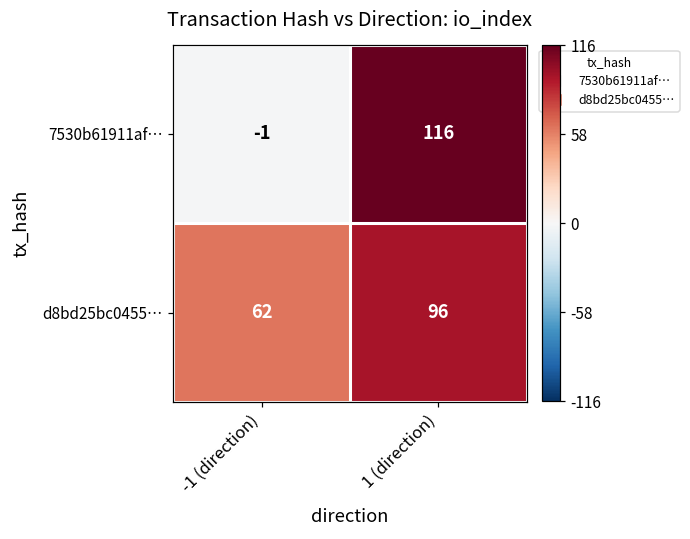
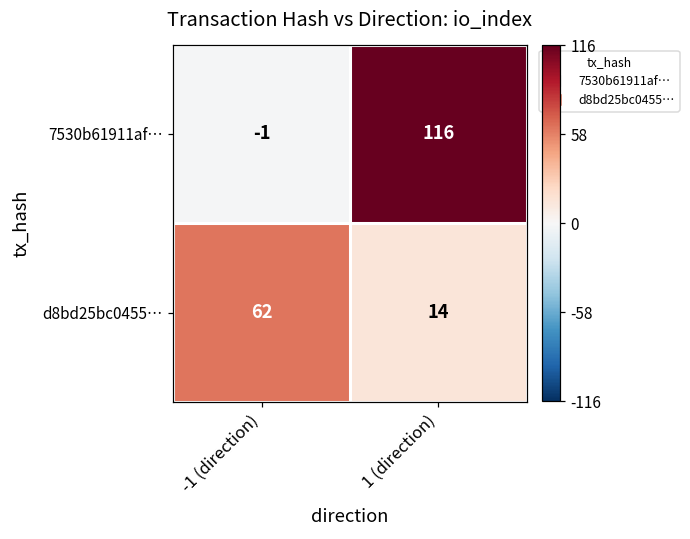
d8bd25bc0455…, 1 (direction): 96 -> 14
